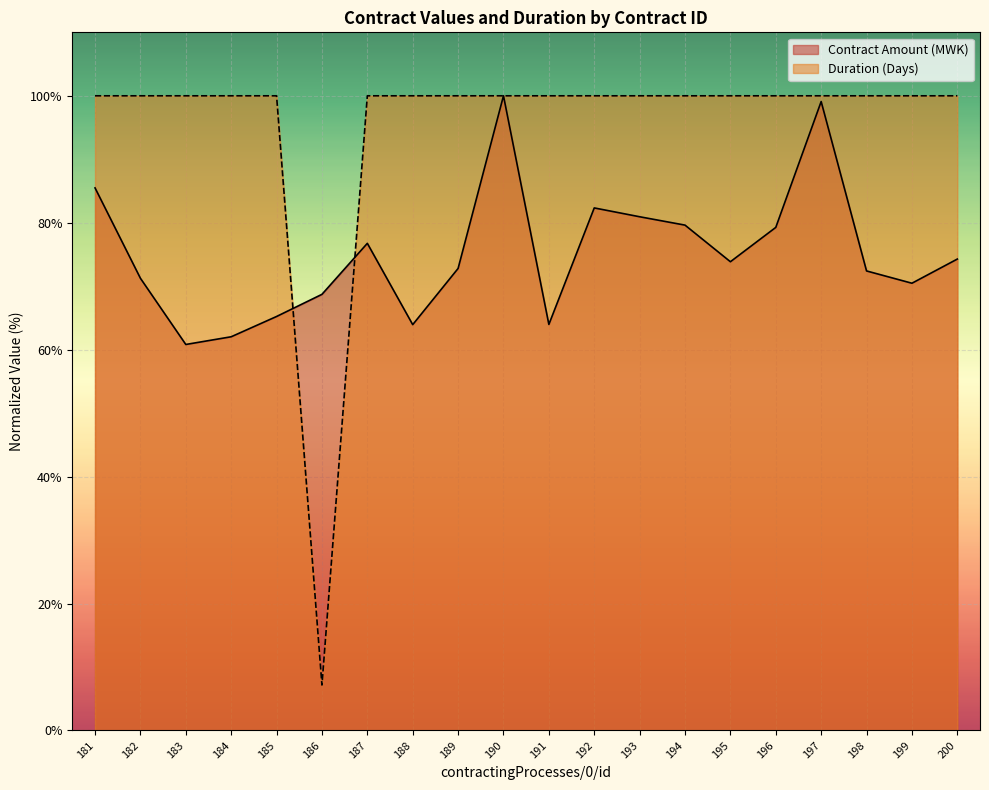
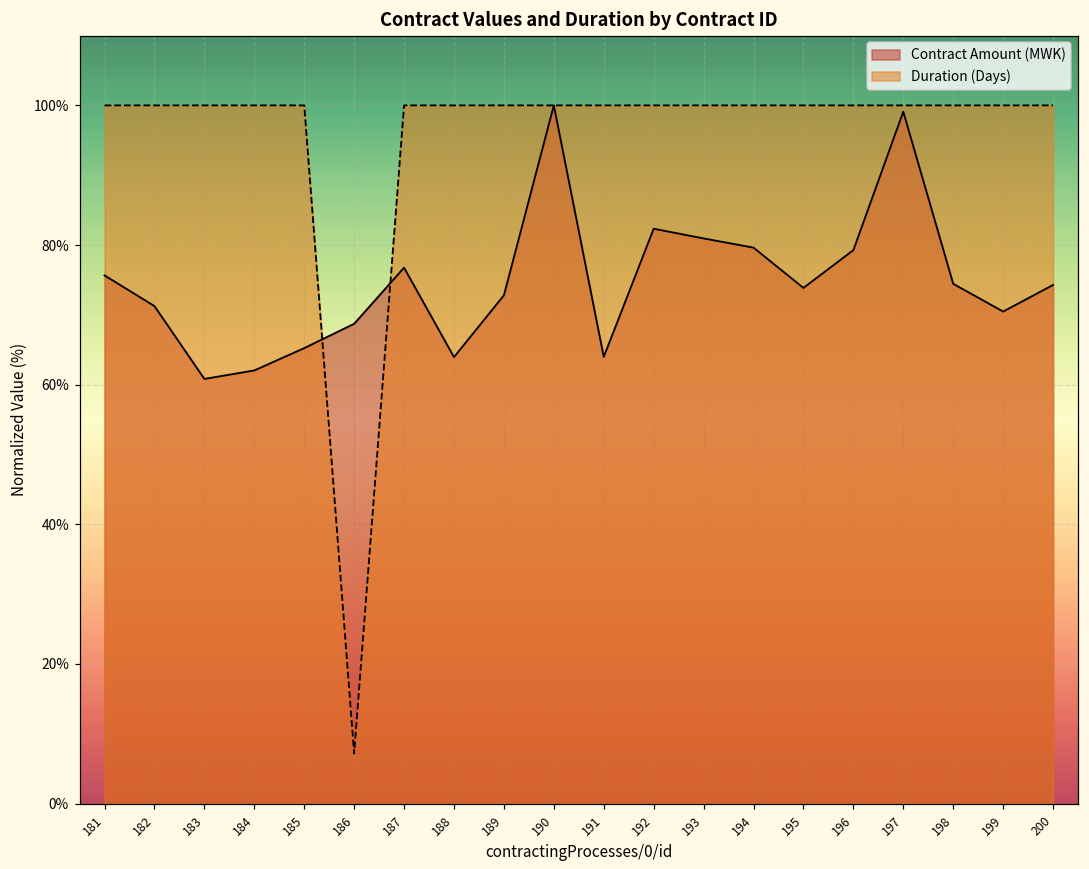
Contract Amount (MWK), 181: 85% -> 76%
Contract Amount (MWK), 198: 72% -> 74%
